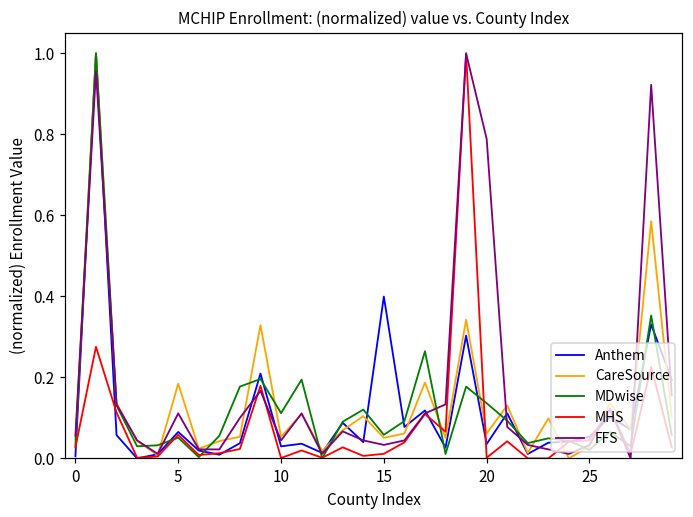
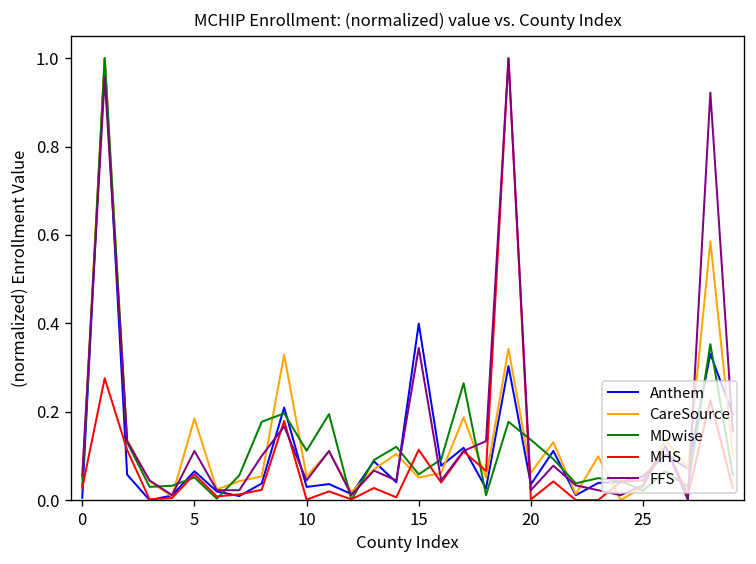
MHS, 15: 0.01 -> 0.11
FFS, 15: 0.03 -> 0.34
FFS, 20: 0.79 -> 0.02
